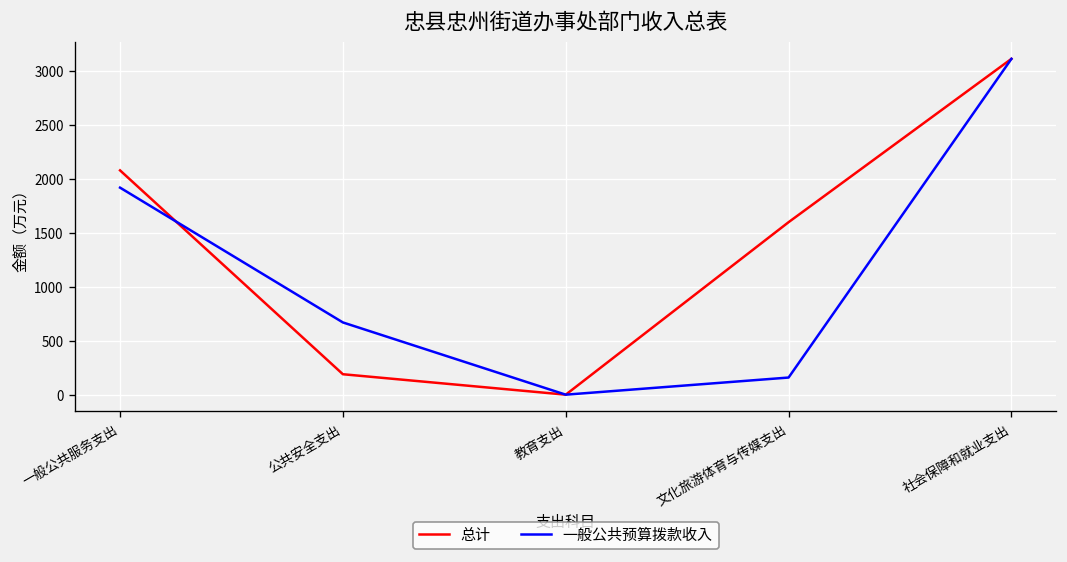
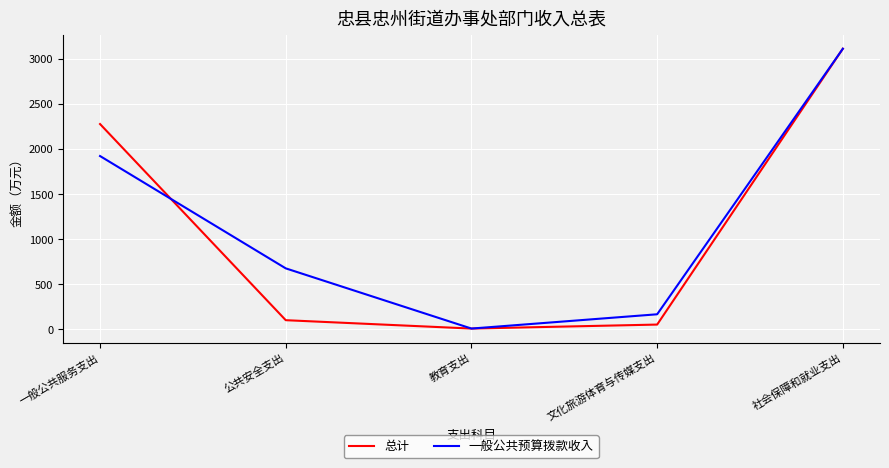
总计, 一般公共服务支出: 2100 -> 2300
总计, 公共安全支出: 200 -> 100
总计, 文化旅游体育与传媒支出: 1600 -> 100
